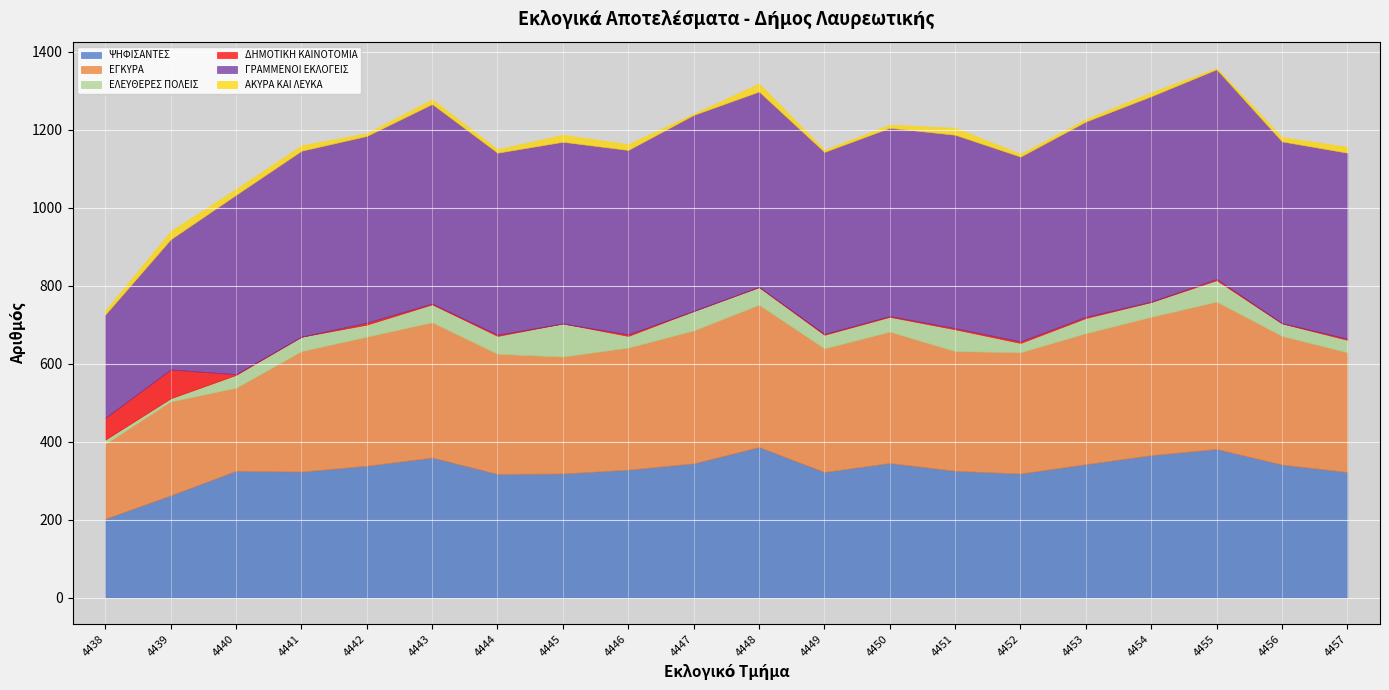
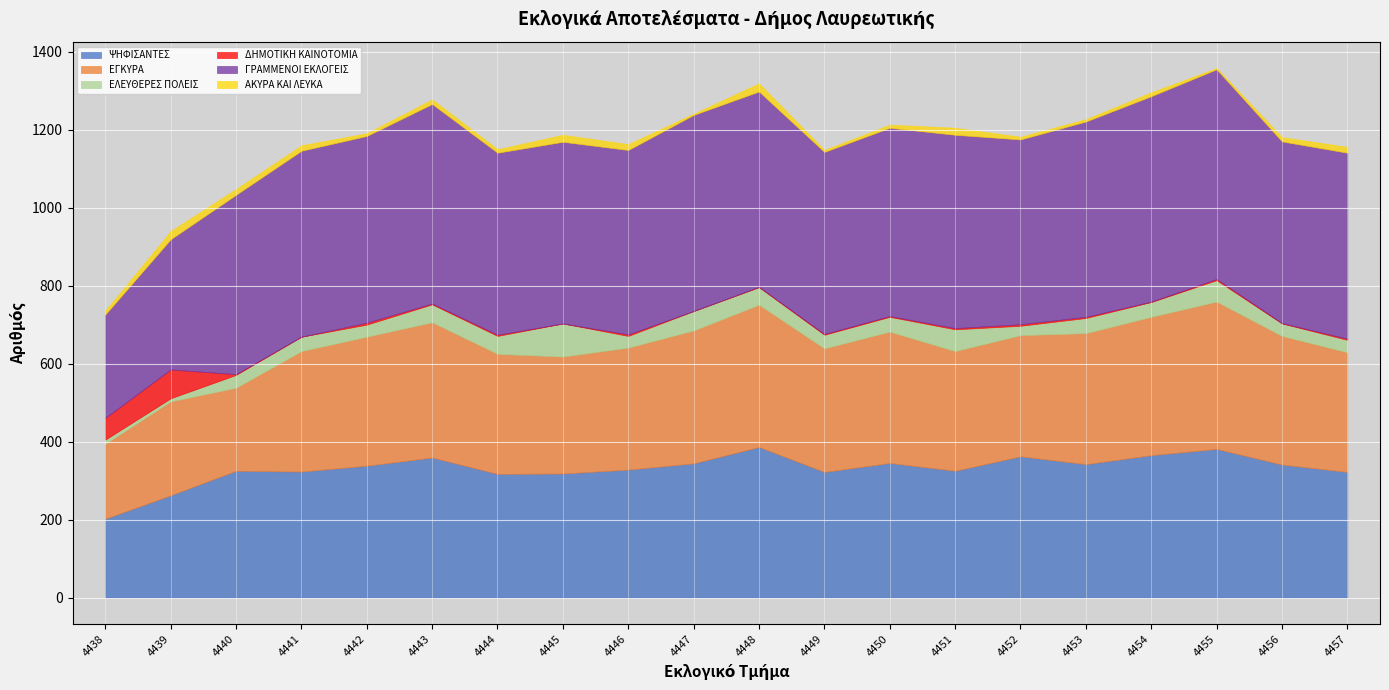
ΨΗΦΙΣΑΝΤΕΣ, 4452: 320 -> 360
